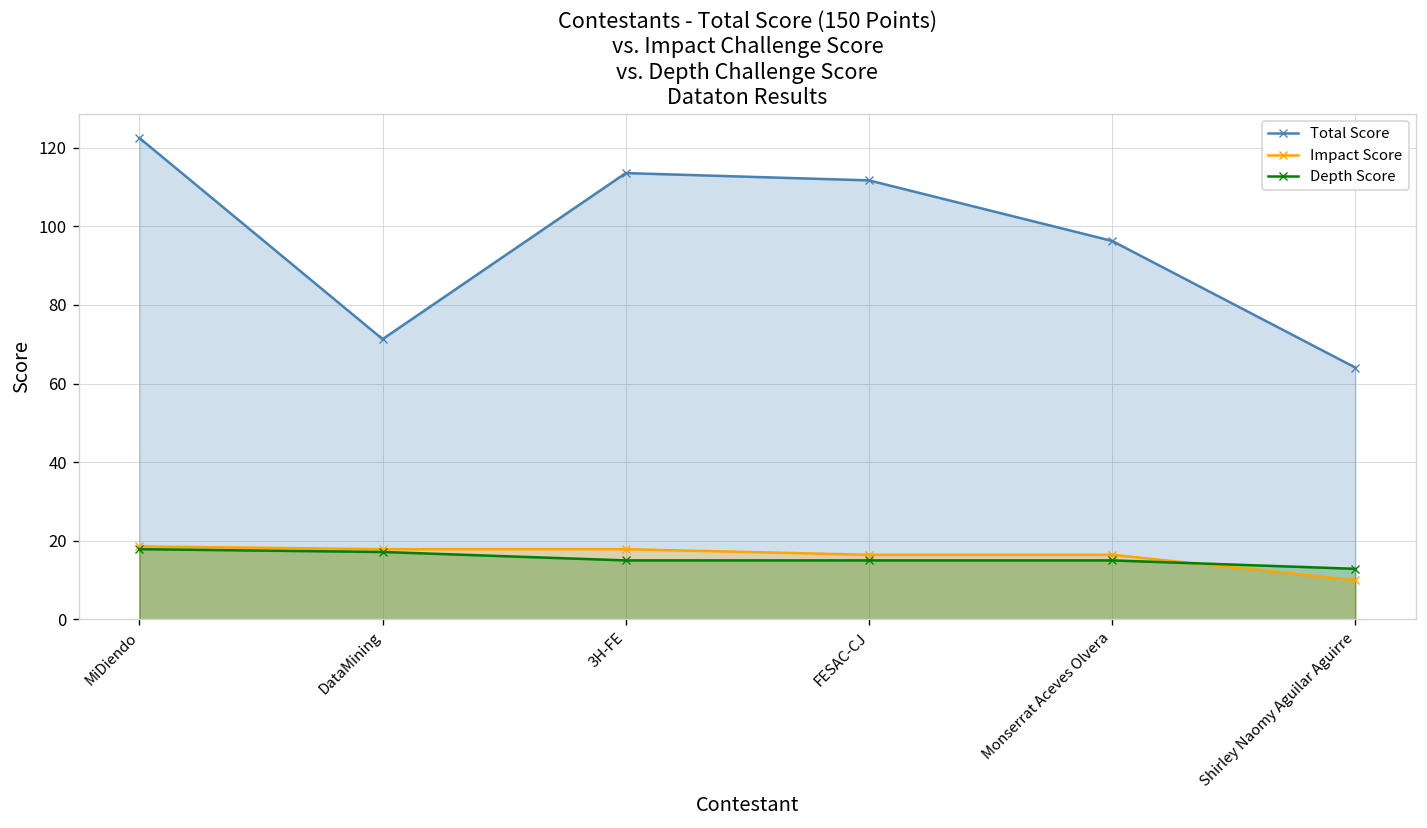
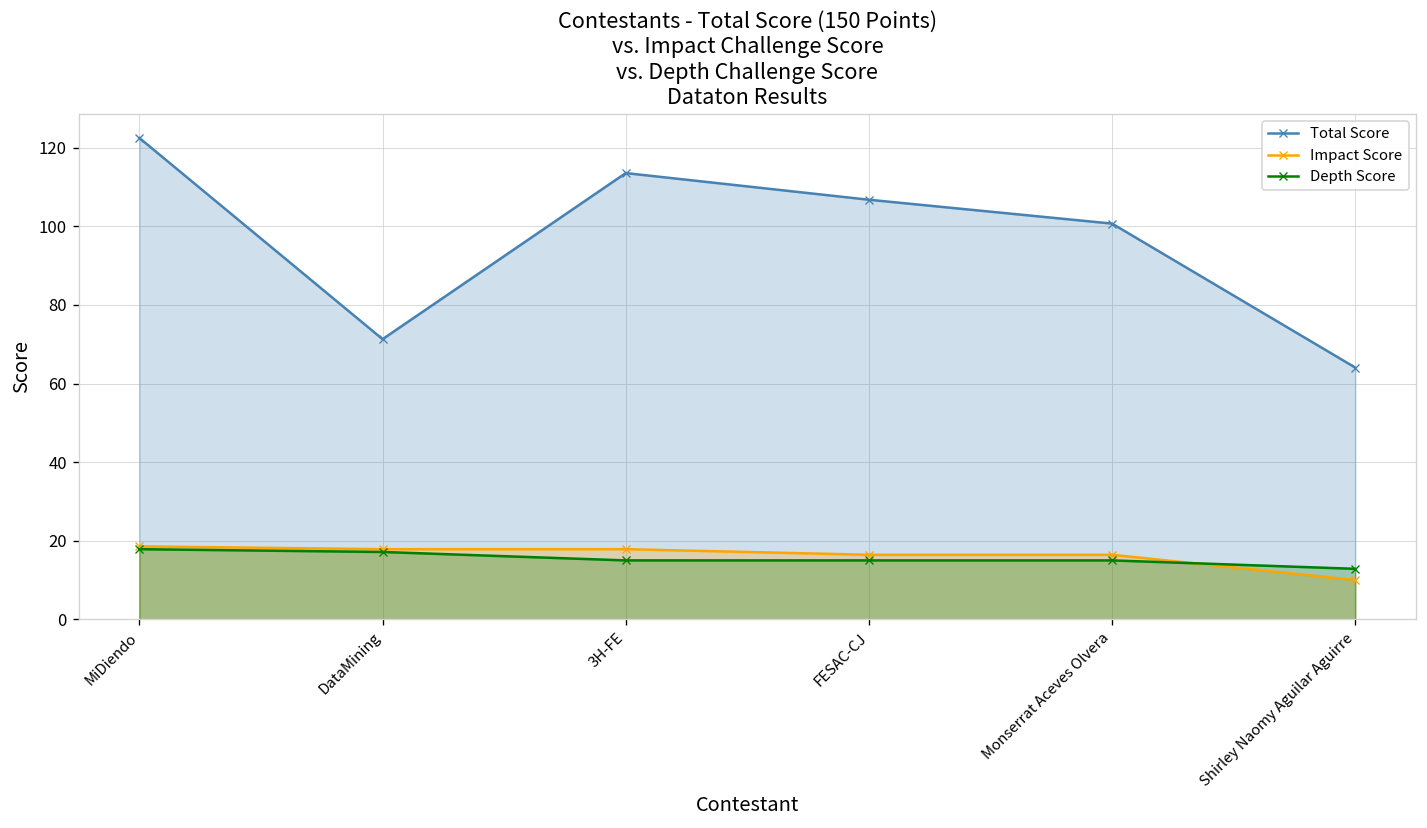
Total Score, FESAC-CJ: 112 -> 107
Total Score, Monserrat Aceves Olvera: 96 -> 101
